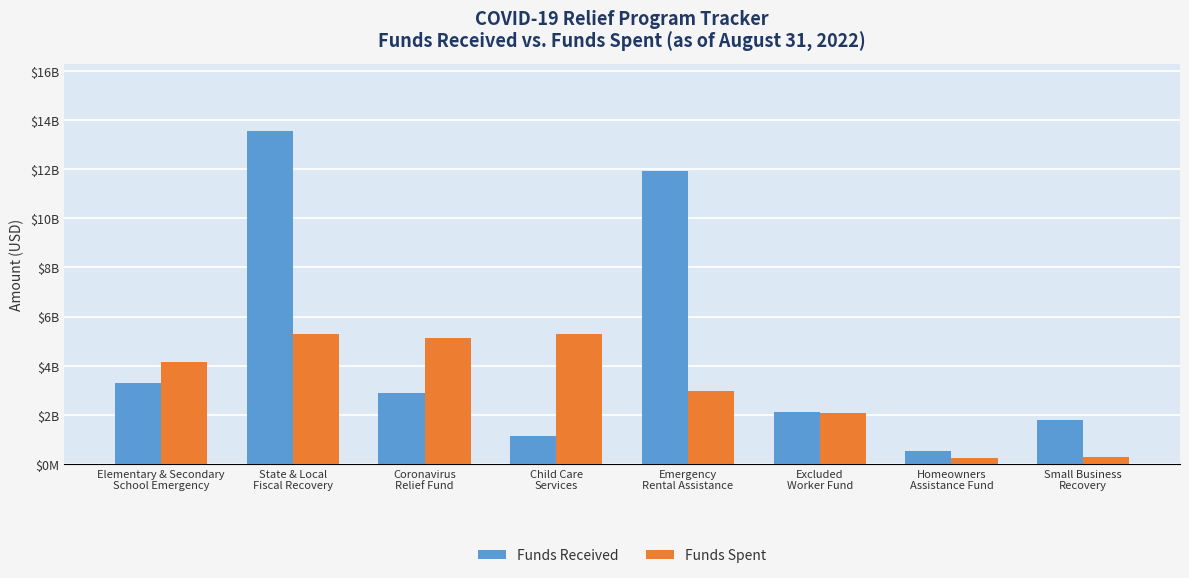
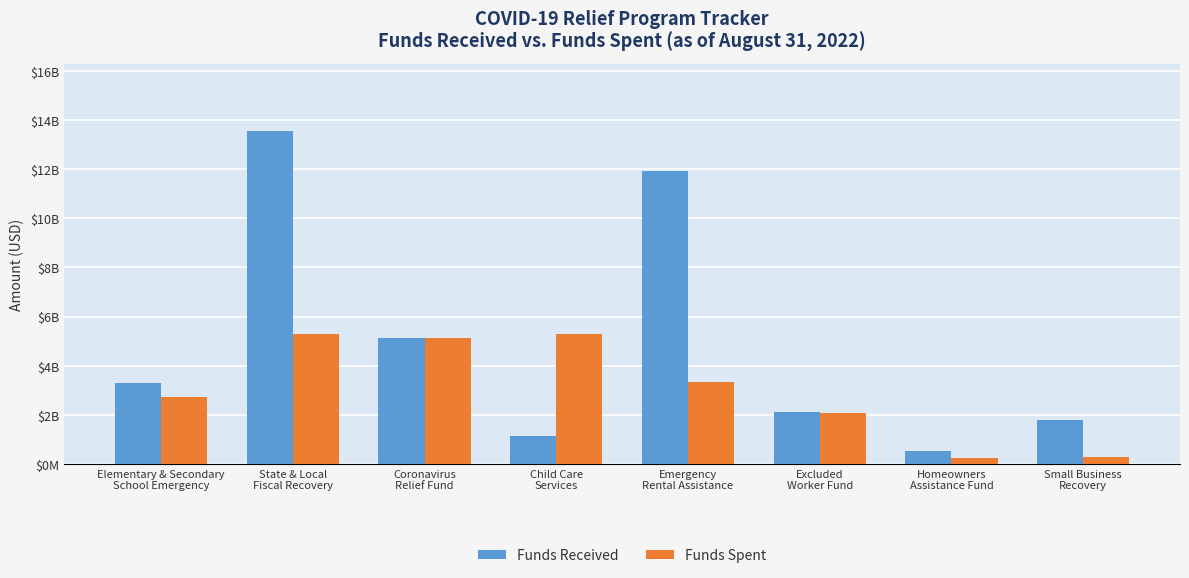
Funds Spent, Elementary & Secondary School Emergency: $4100000000 -> $2700000000
Funds Received, Coronavirus Relief Fund: $2900000000 -> $5100000000
Funds Spent, Emergency Rental Assistance: $3000000000 -> $3300000000
